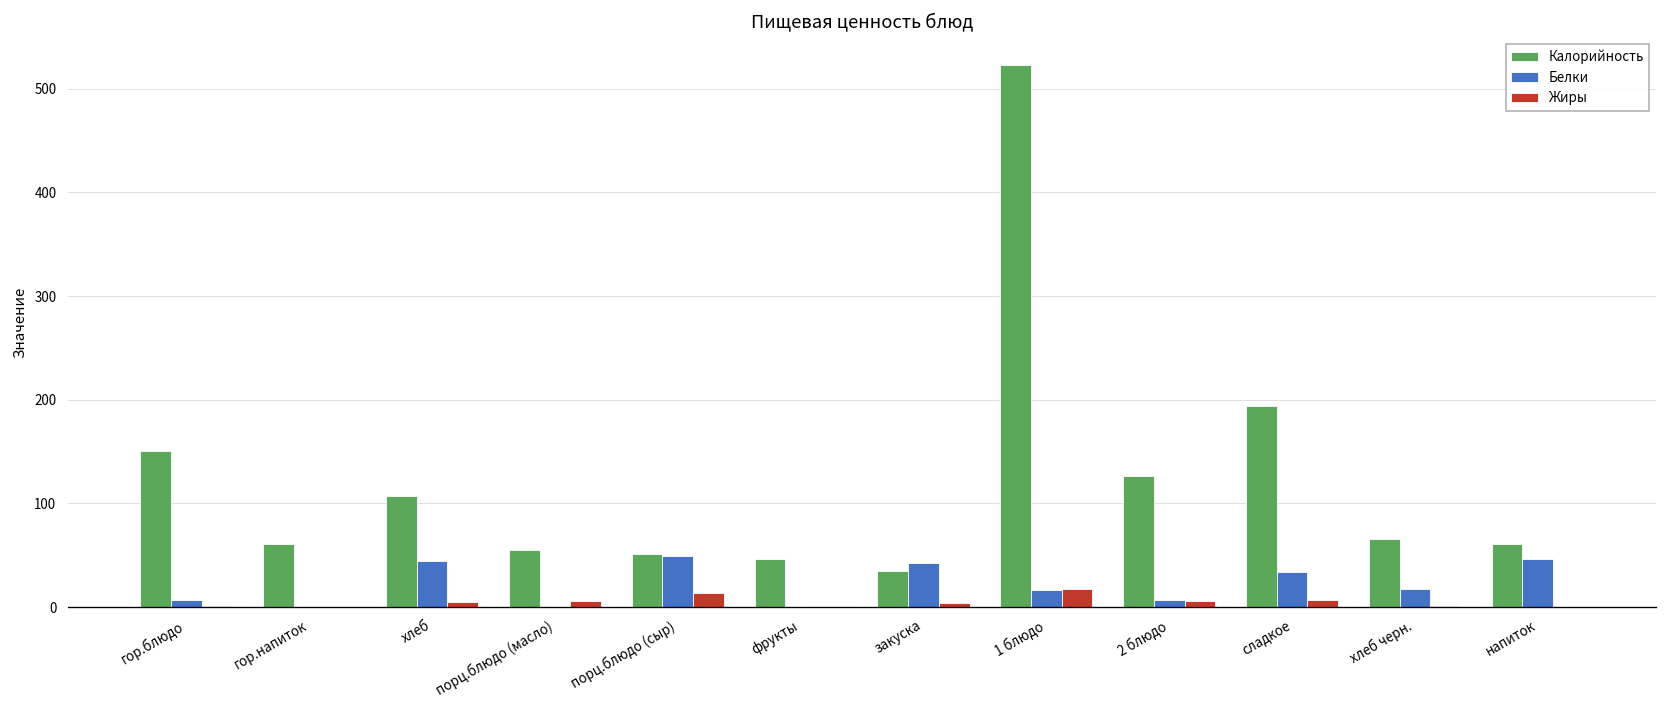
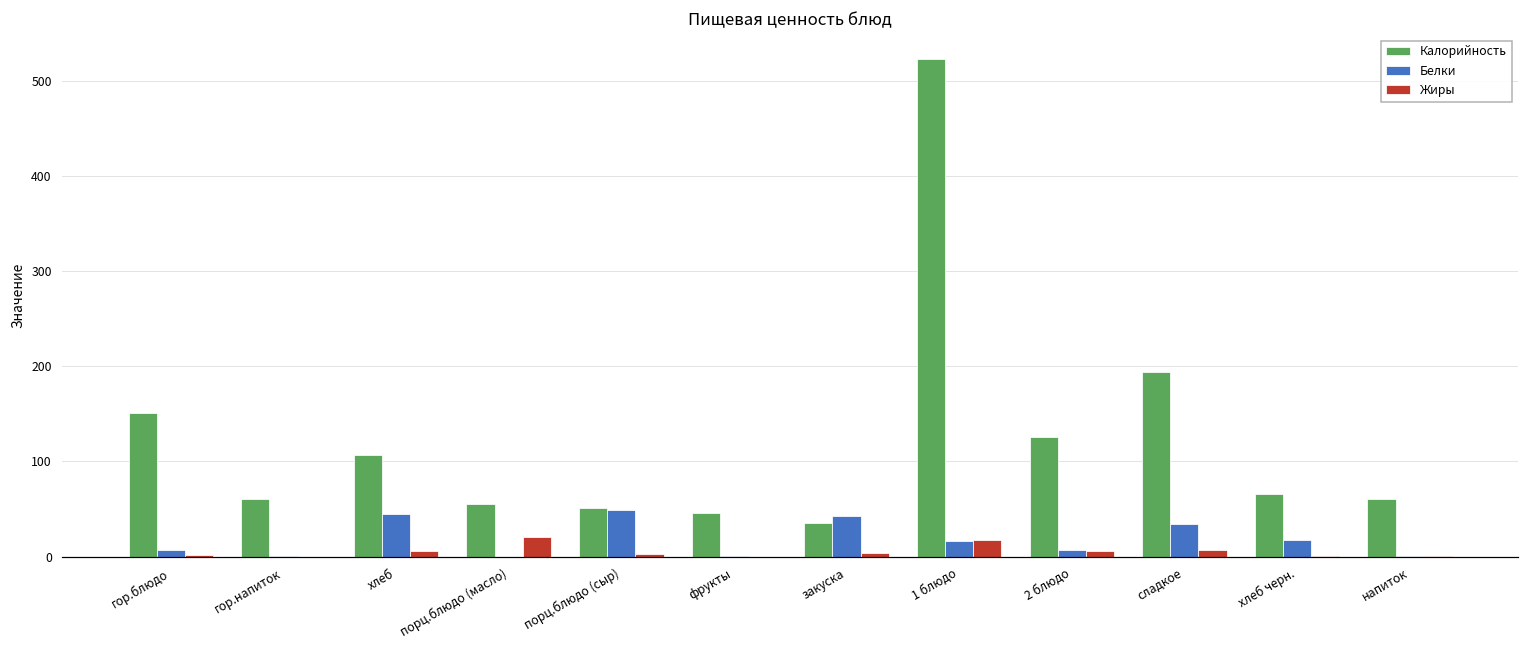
Жиры, порц.блюдо (масло): 10 -> 20
Жиры, порц.блюдо (сыр): 10 -> 0
Белки, напиток: 50 -> 0
